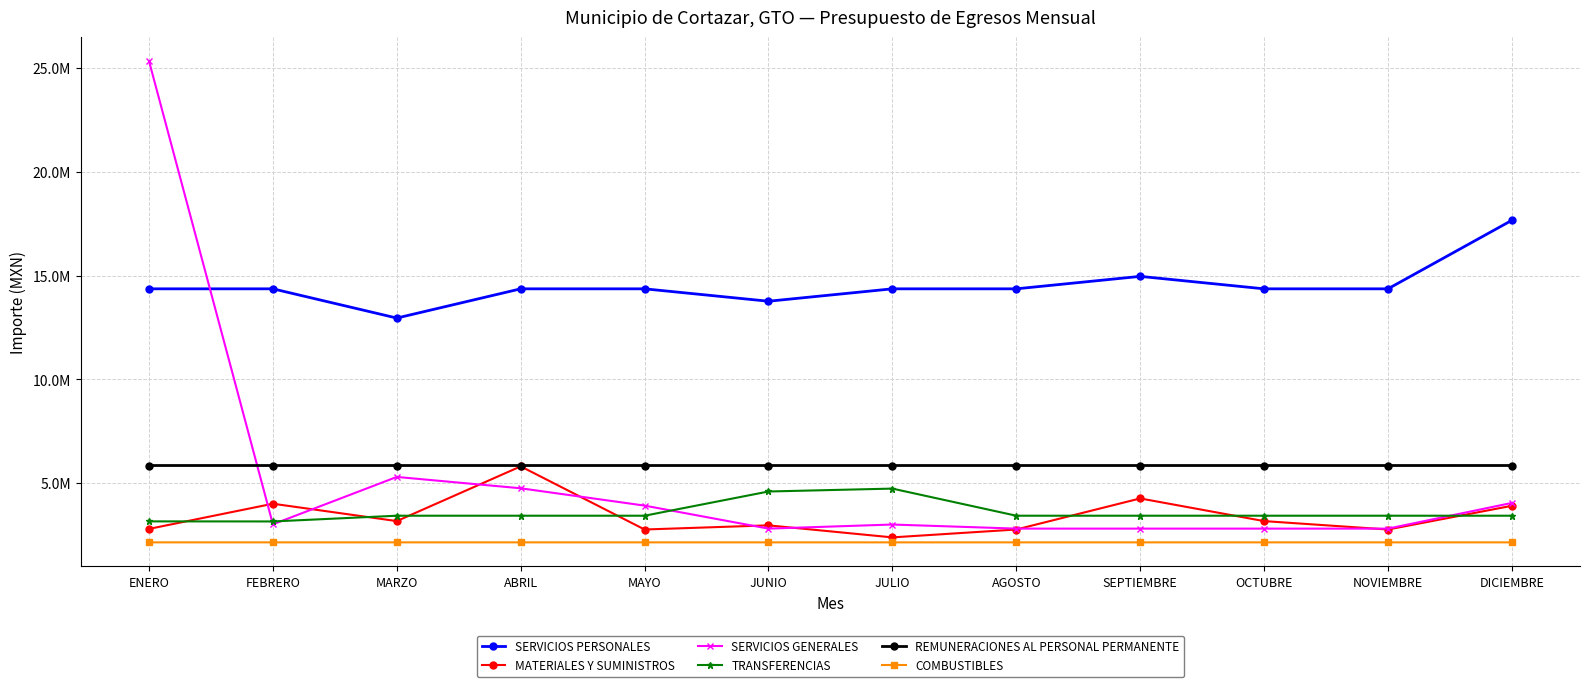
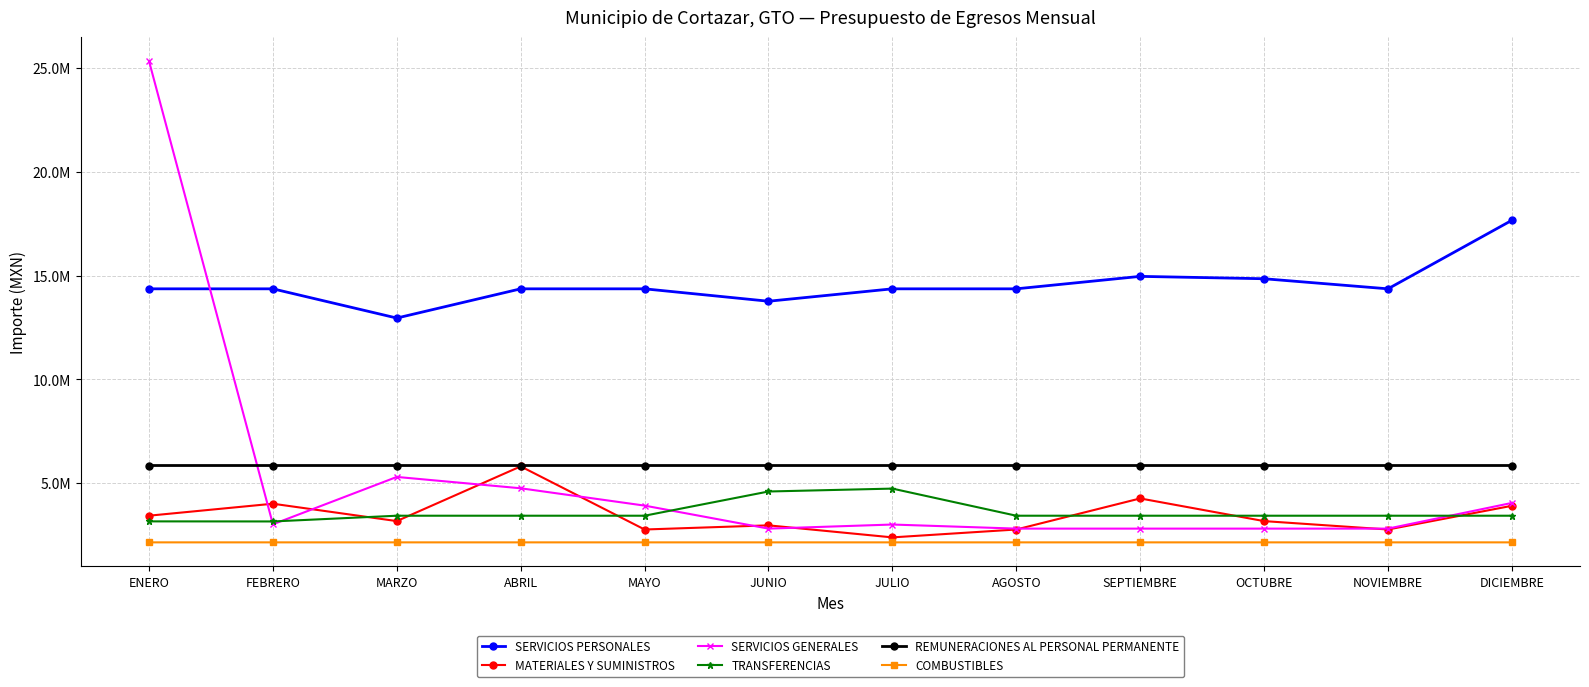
MATERIALES Y SUMINISTROS, ENERO: 2800000 -> 3400000
SERVICIOS PERSONALES, OCTUBRE: 14400000 -> 14800000
